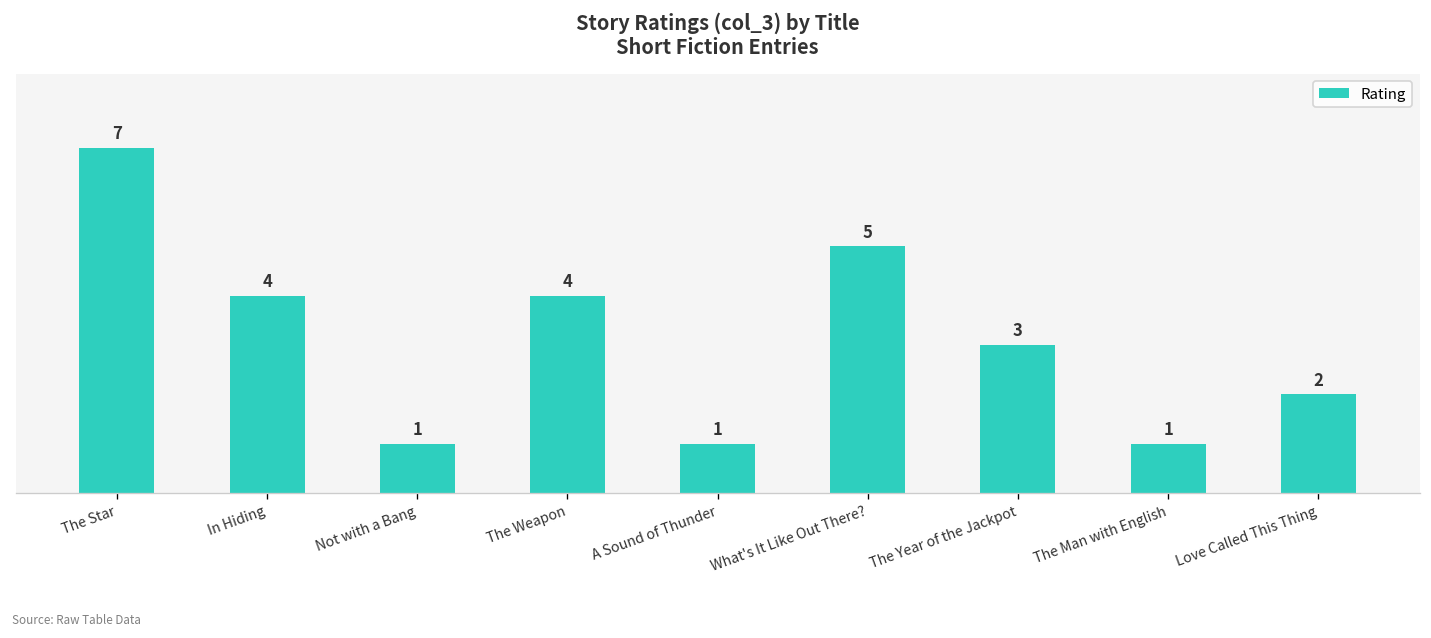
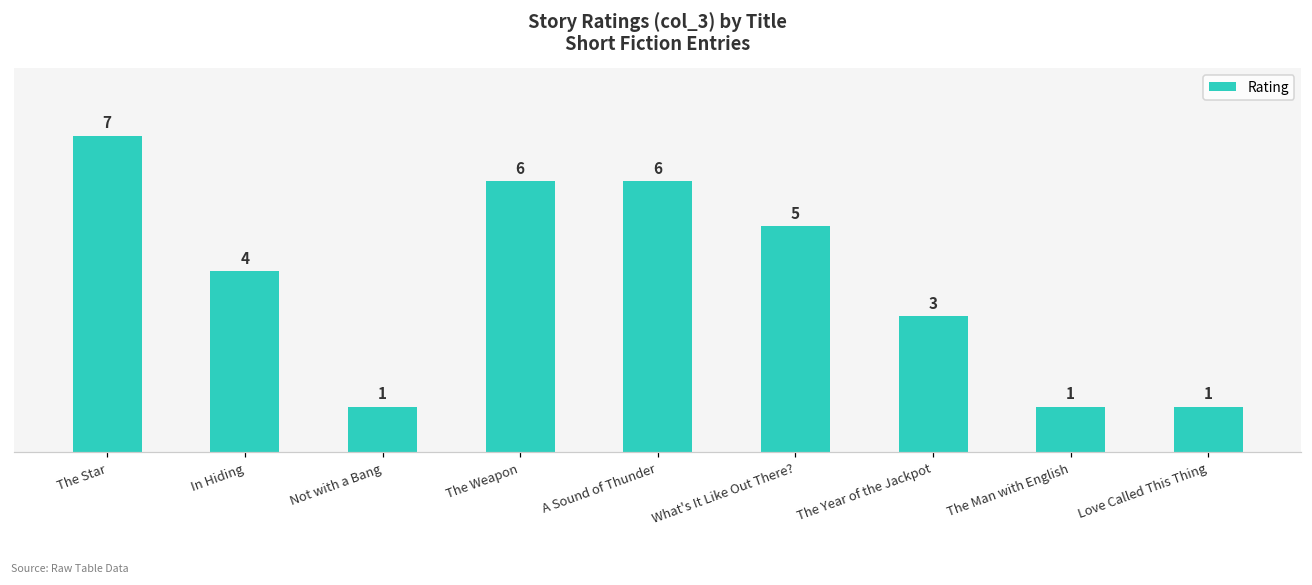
The Weapon: 4 -> 6
A Sound of Thunder: 1 -> 6
Love Called This Thing: 2 -> 1
